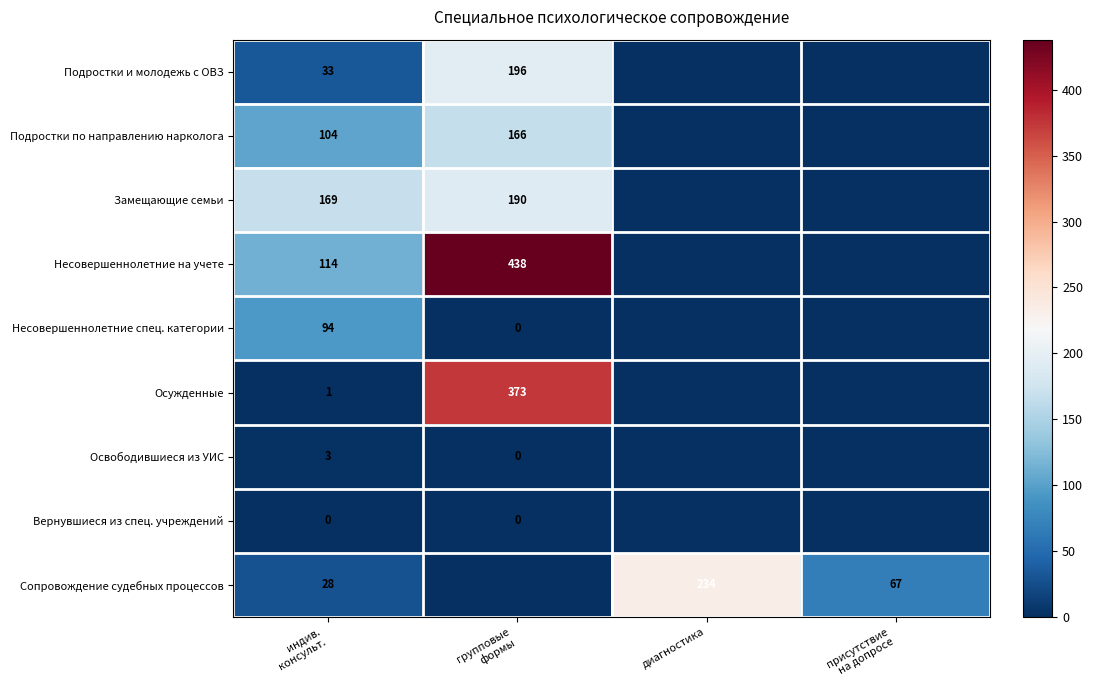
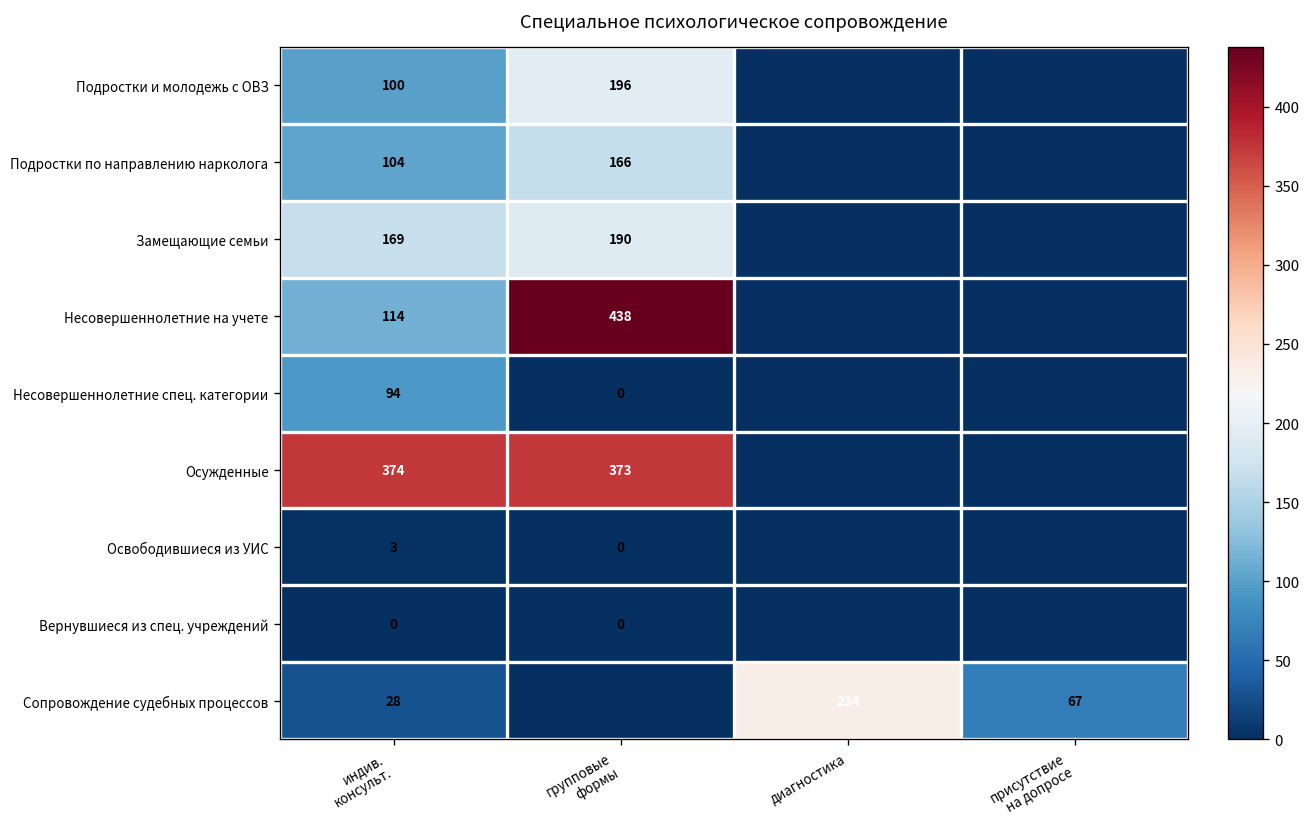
Подростки и молодежь с ОВЗ, индив. консульт.: 33 -> 100
Осужденные, индив. консульт.: 1 -> 374
